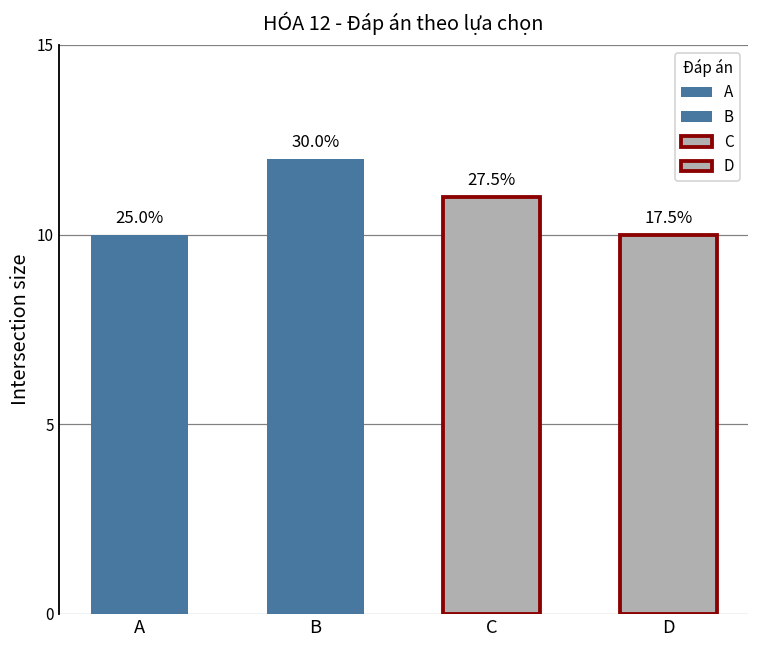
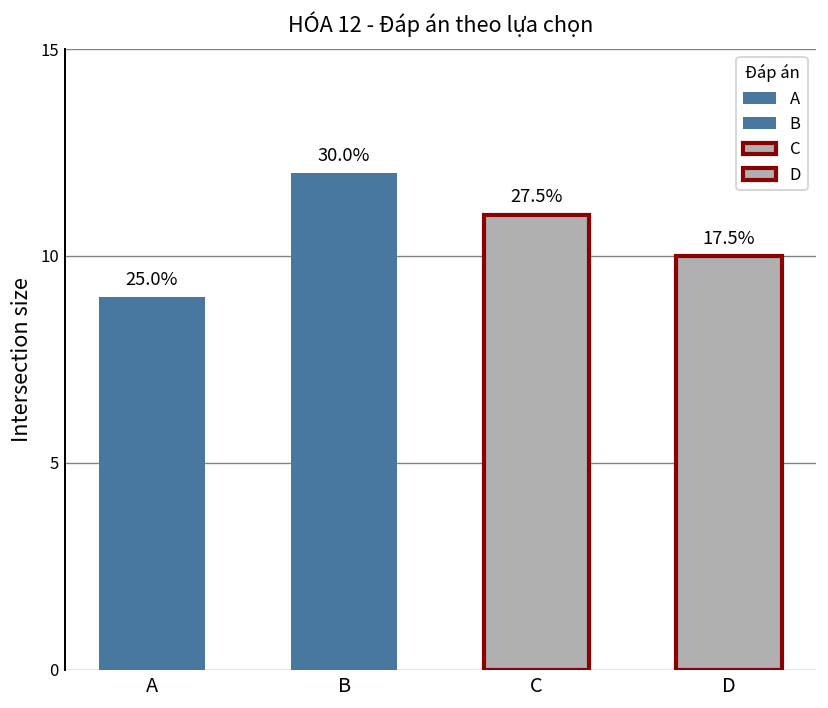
A: 10 -> 9
